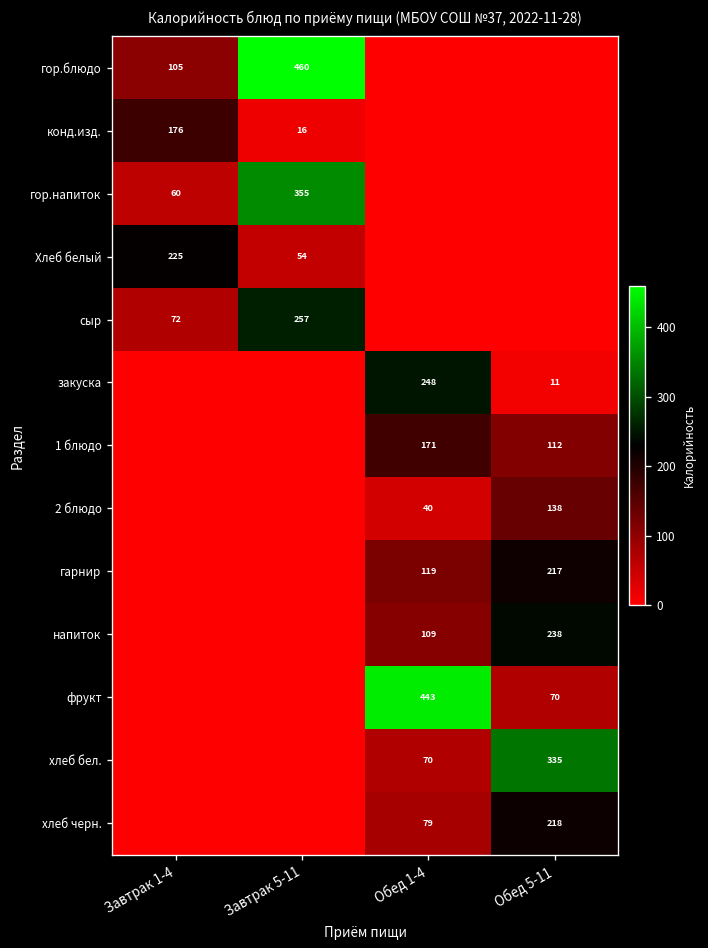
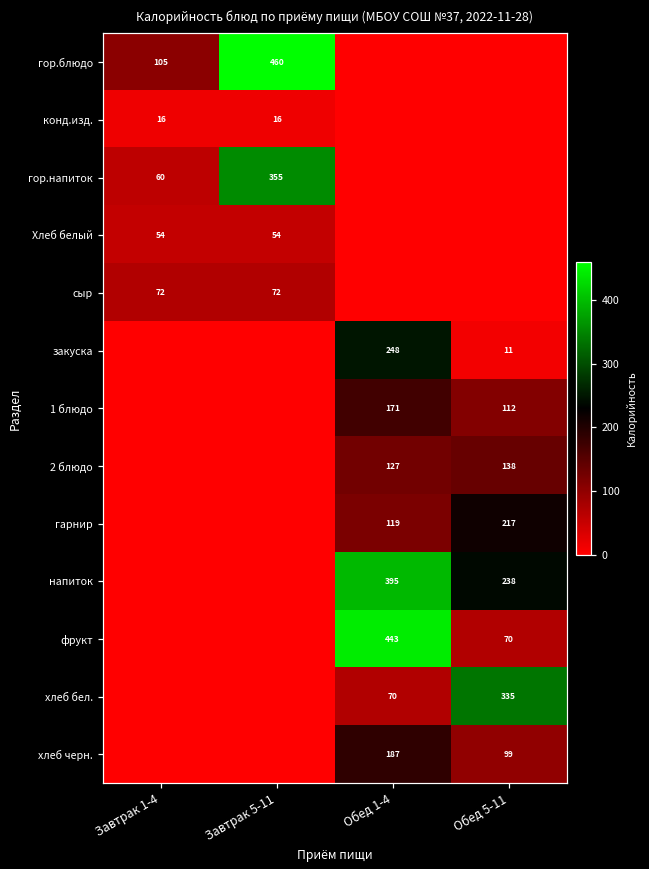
конд.изд., Завтрак 1-4: 176 -> 16
Хлеб белый, Завтрак 1-4: 225 -> 54
сыр, Завтрак 5-11: 257 -> 72
2 блюдо, Обед 1-4: 40 -> 127
напиток, Обед 1-4: 109 -> 395
хлеб черн., Обед 1-4: 79 -> 187
хлеб черн., Обед 5-11: 218 -> 99
